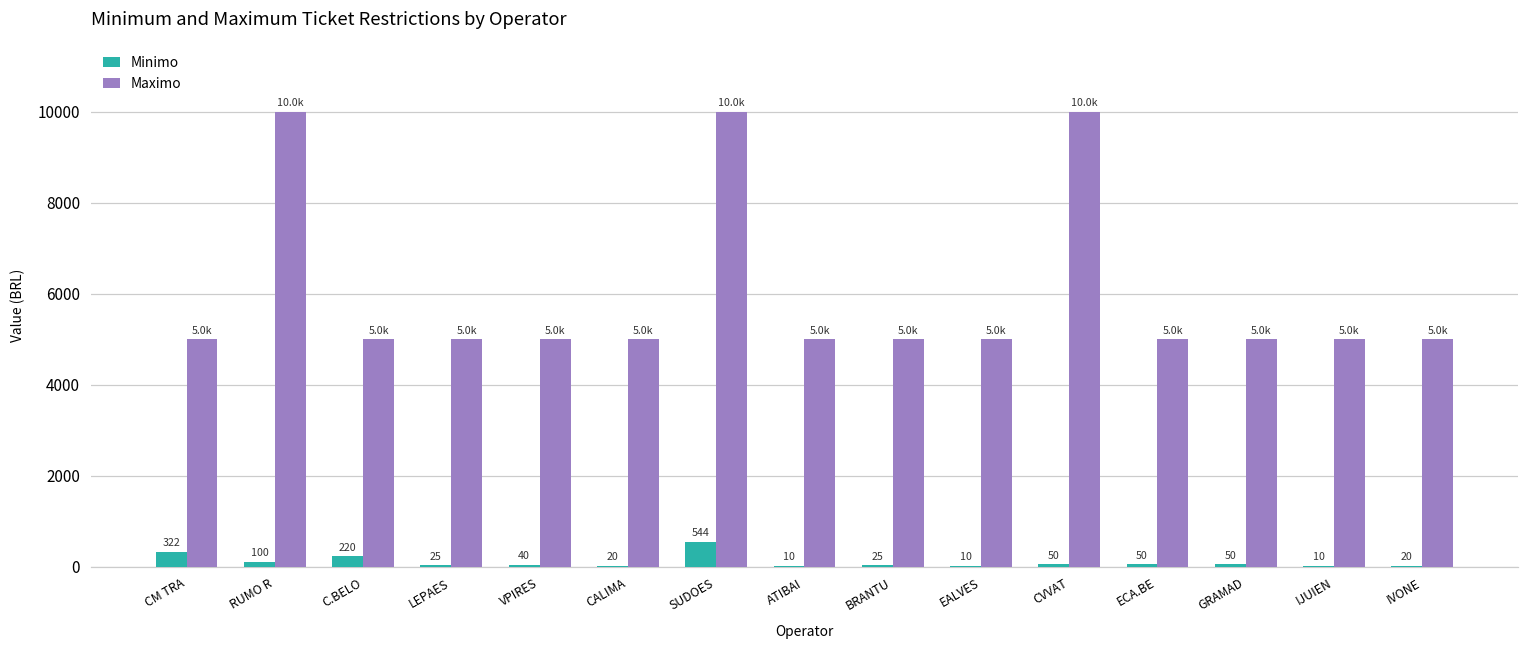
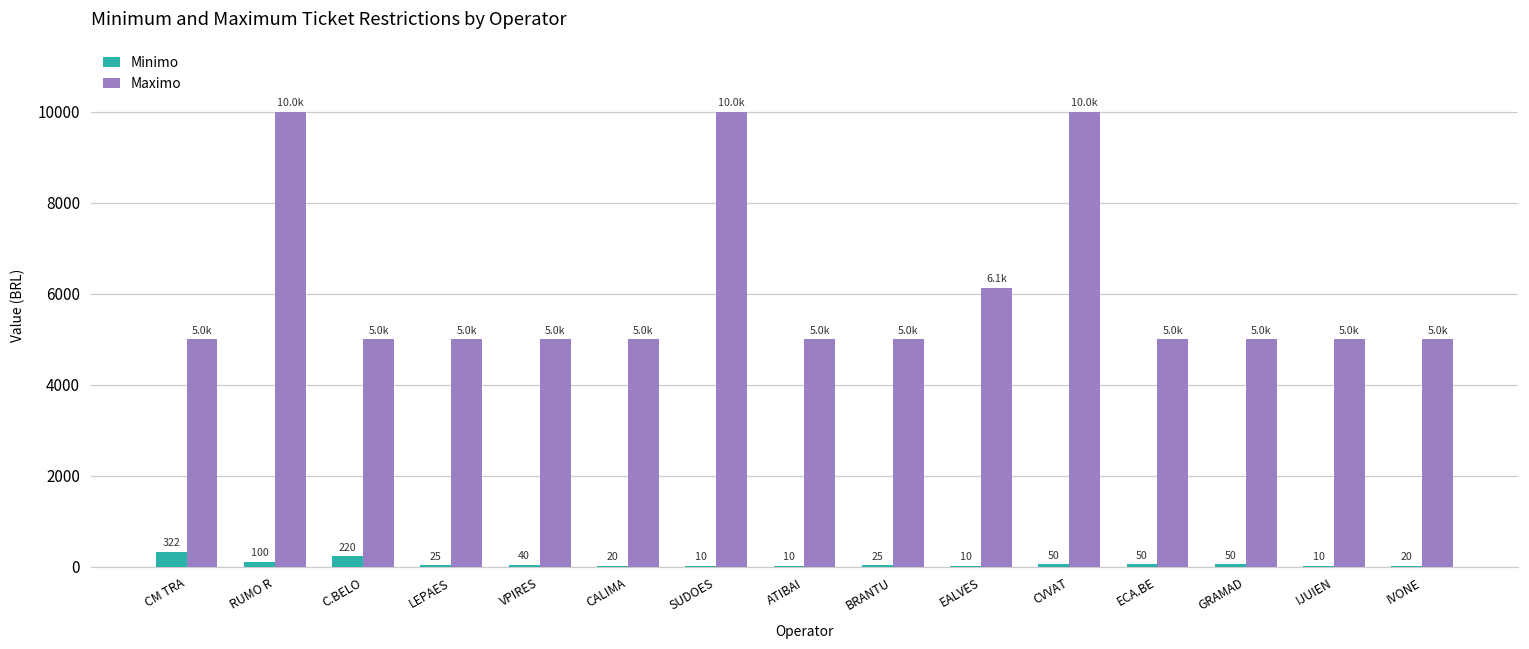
Minimo, SUDOES: 544 -> 10
Maximo, EALVES: 5.0k -> 6.1k
